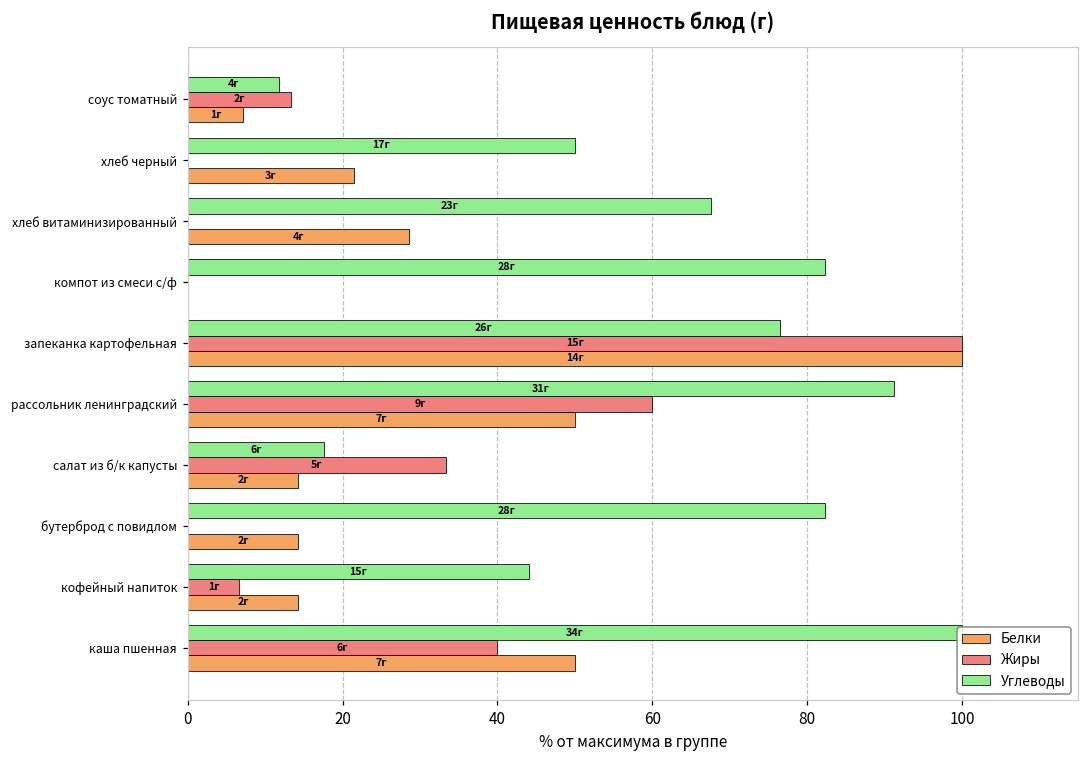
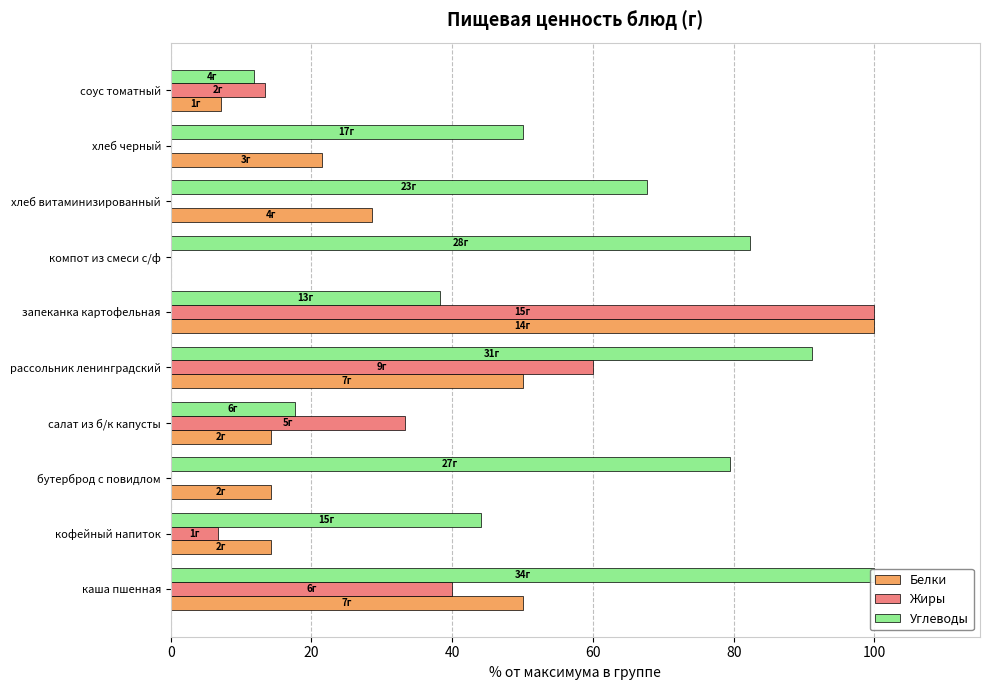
Углеводы, запеканка картофельная: 26г -> 13г
Углеводы, бутерброд с повидлом: 28г -> 27г
